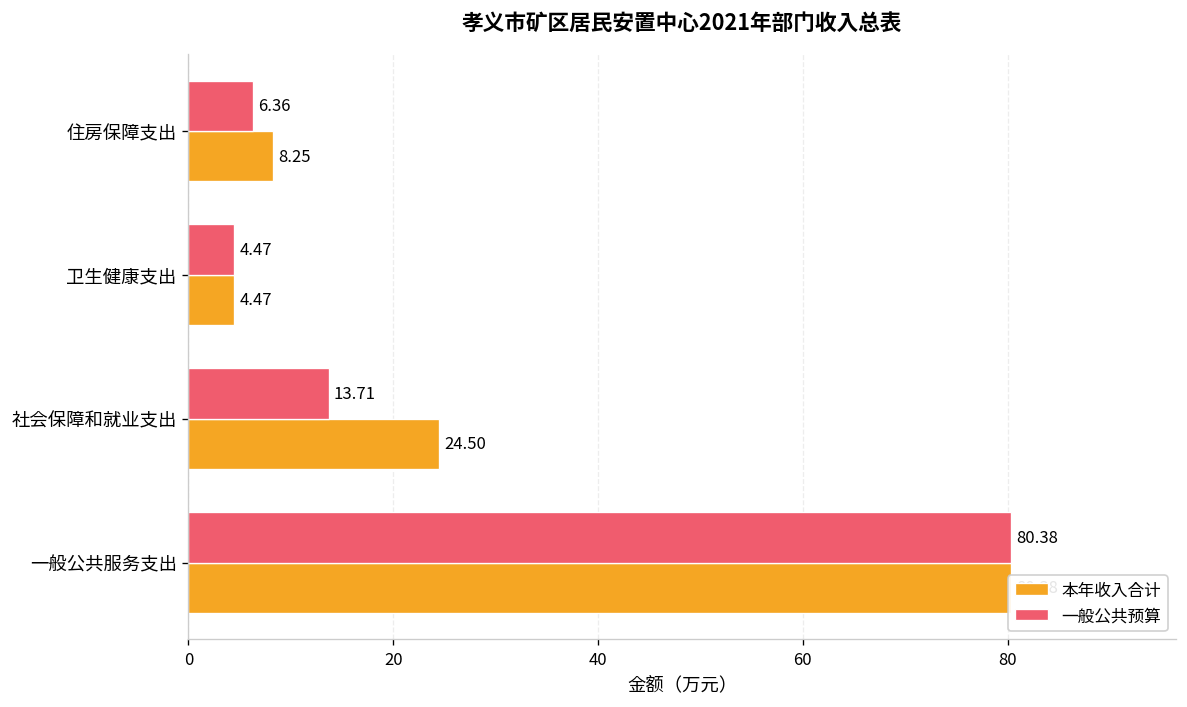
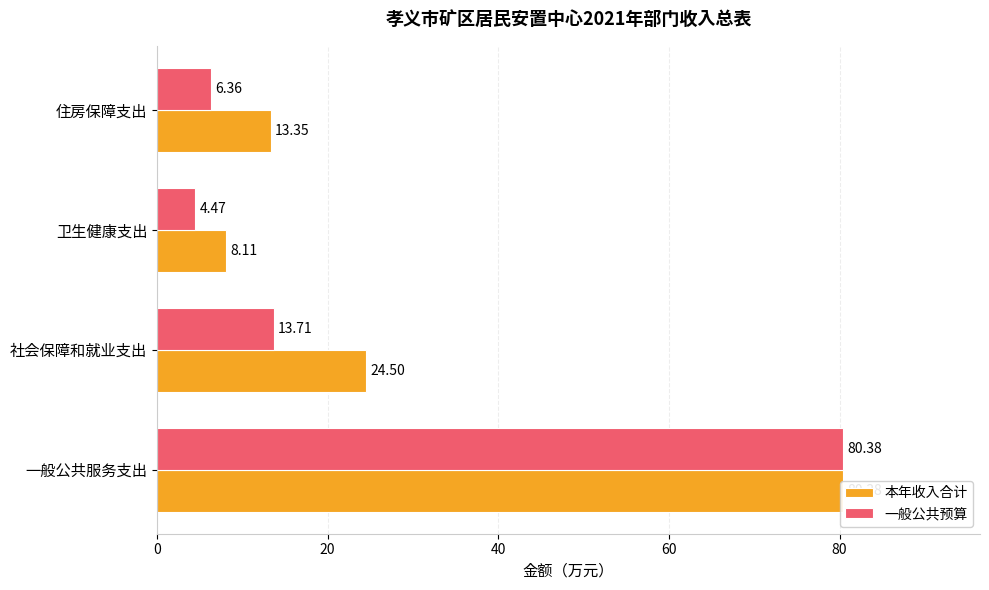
本年收入合计, 住房保障支出: 8.25 -> 13.35
本年收入合计, 卫生健康支出: 4.47 -> 8.11
